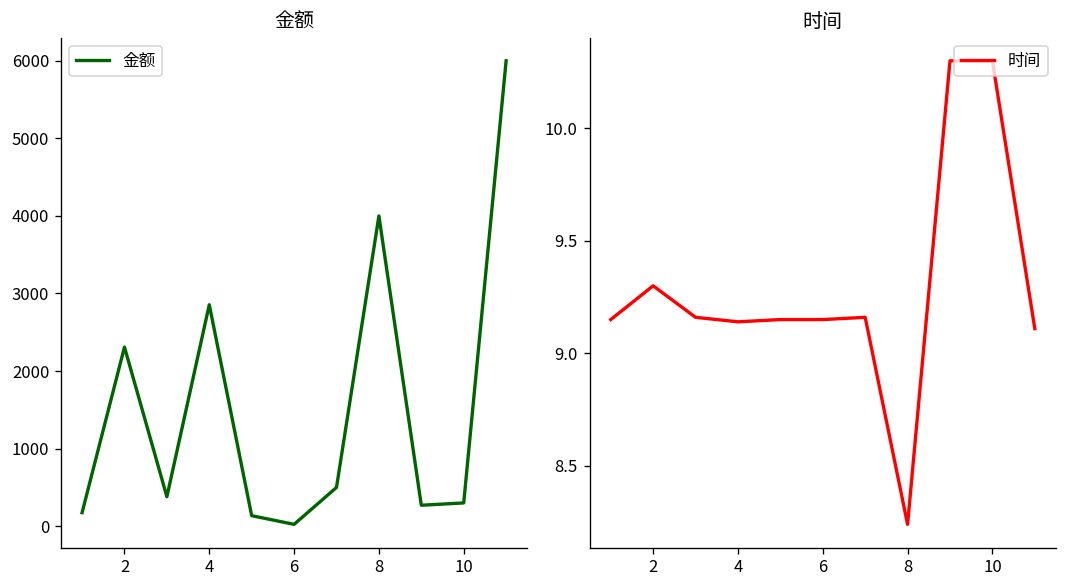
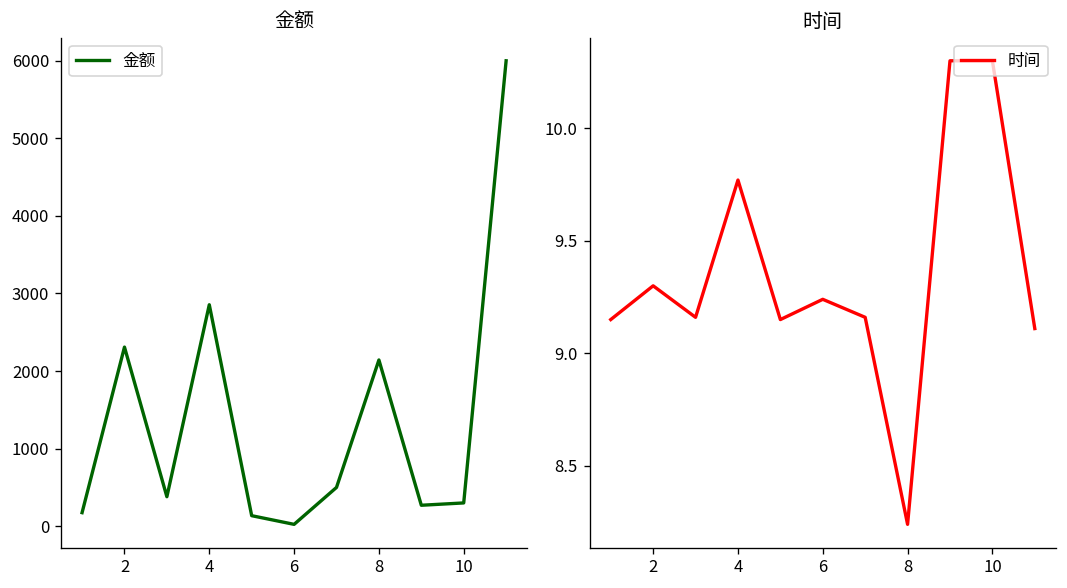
金额, 8: 4000 -> 2100
时间, 4: 9.14 -> 9.77
时间, 6: 9.15 -> 9.24
